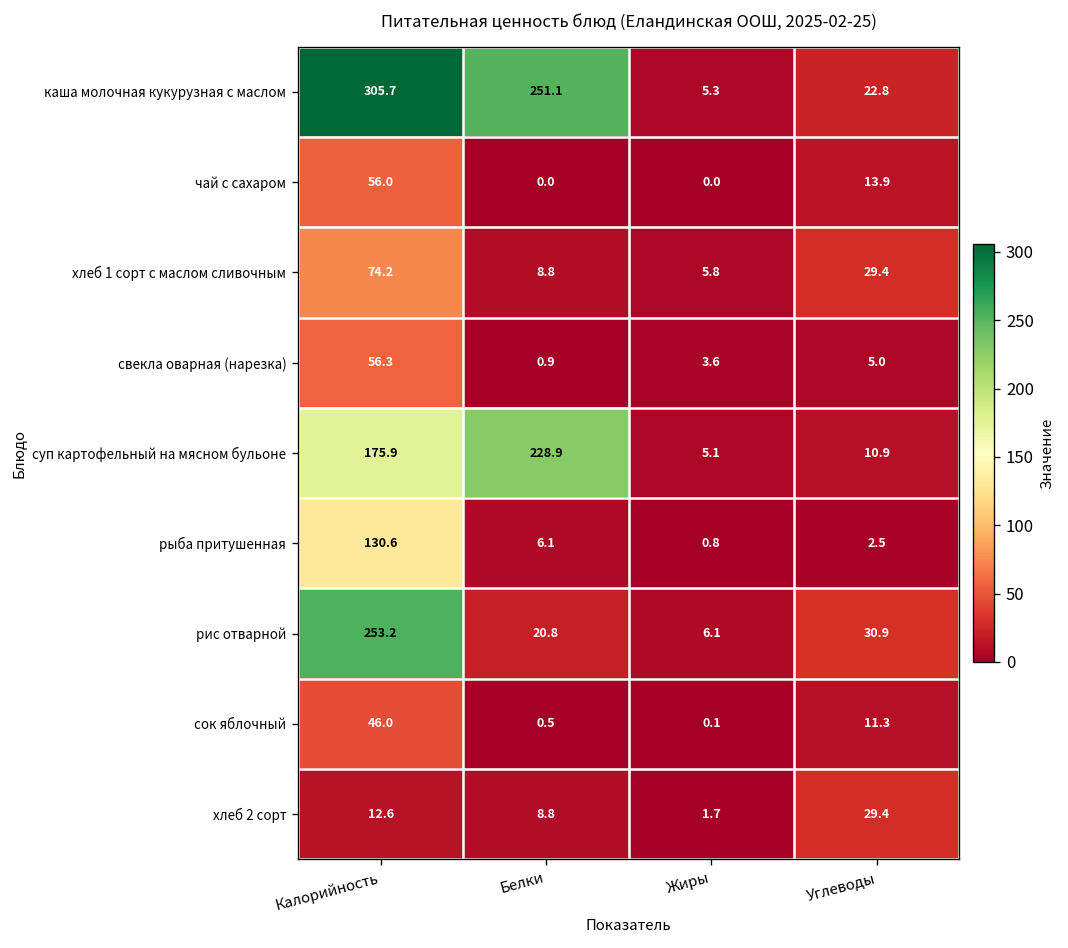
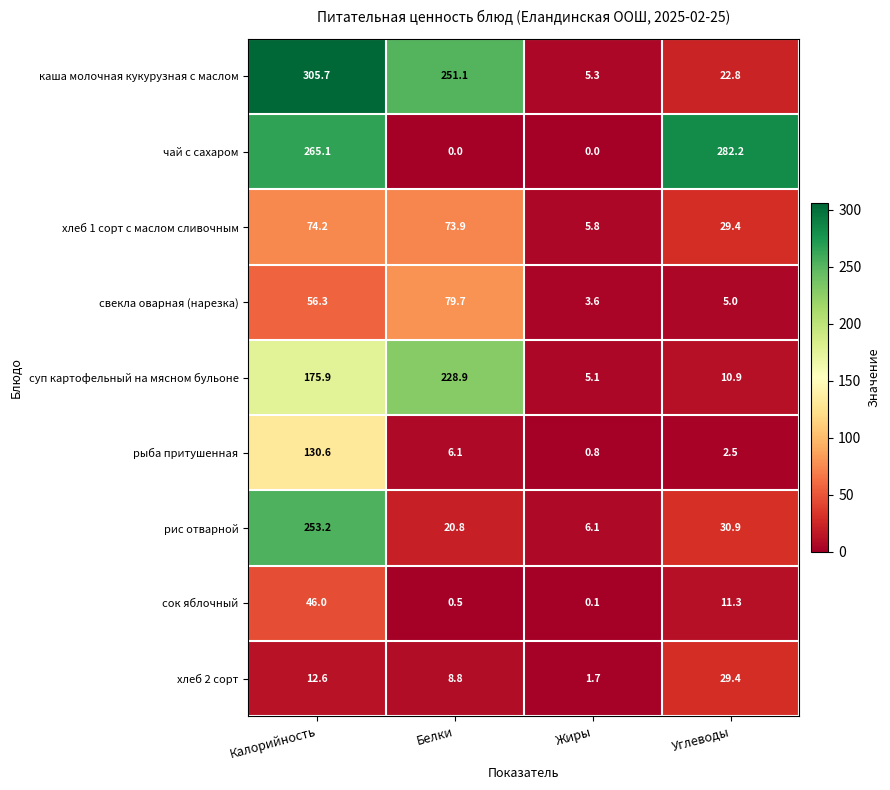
чай с сахаром, Калорийность: 56.0 -> 265.1
чай с сахаром, Углеводы: 13.9 -> 282.2
хлеб 1 сорт с маслом сливочным, Белки: 8.8 -> 73.9
свекла оварная (нарезка), Белки: 0.9 -> 79.7
